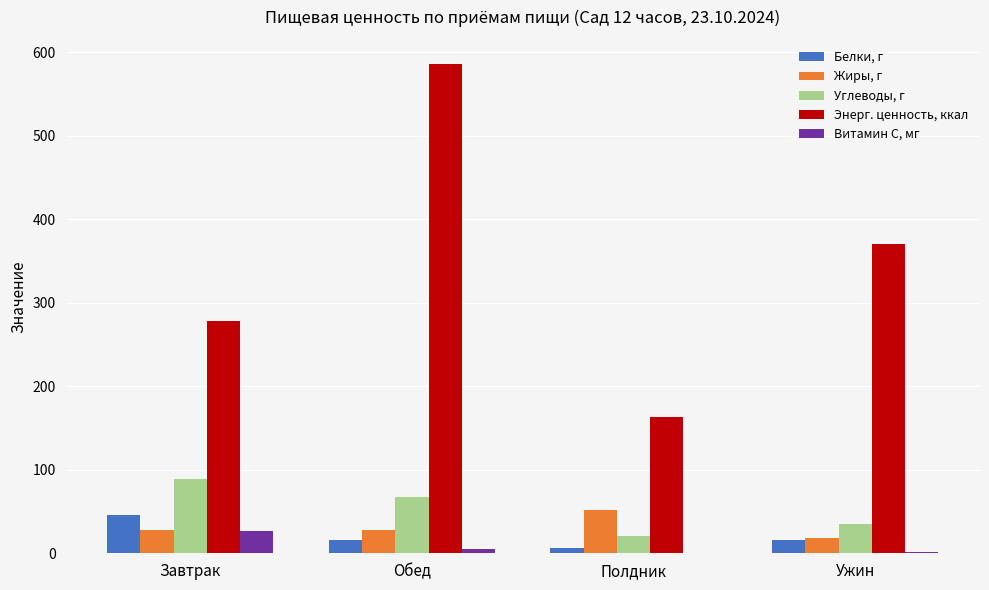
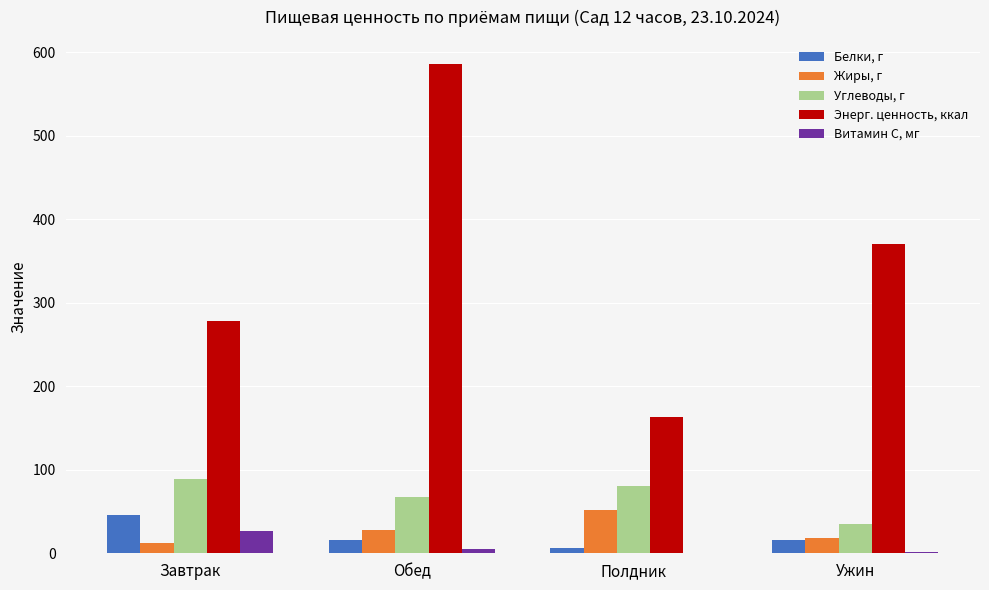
Жиры, г, Завтрак: 30 -> 10
Углеводы, г, Полдник: 20 -> 80
